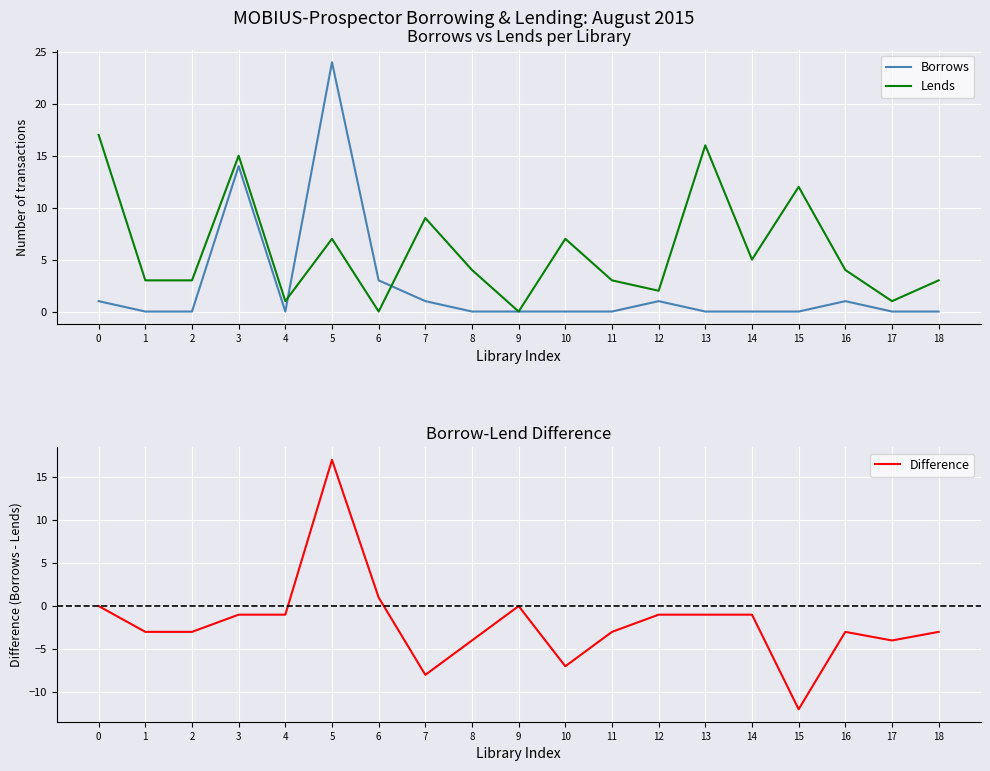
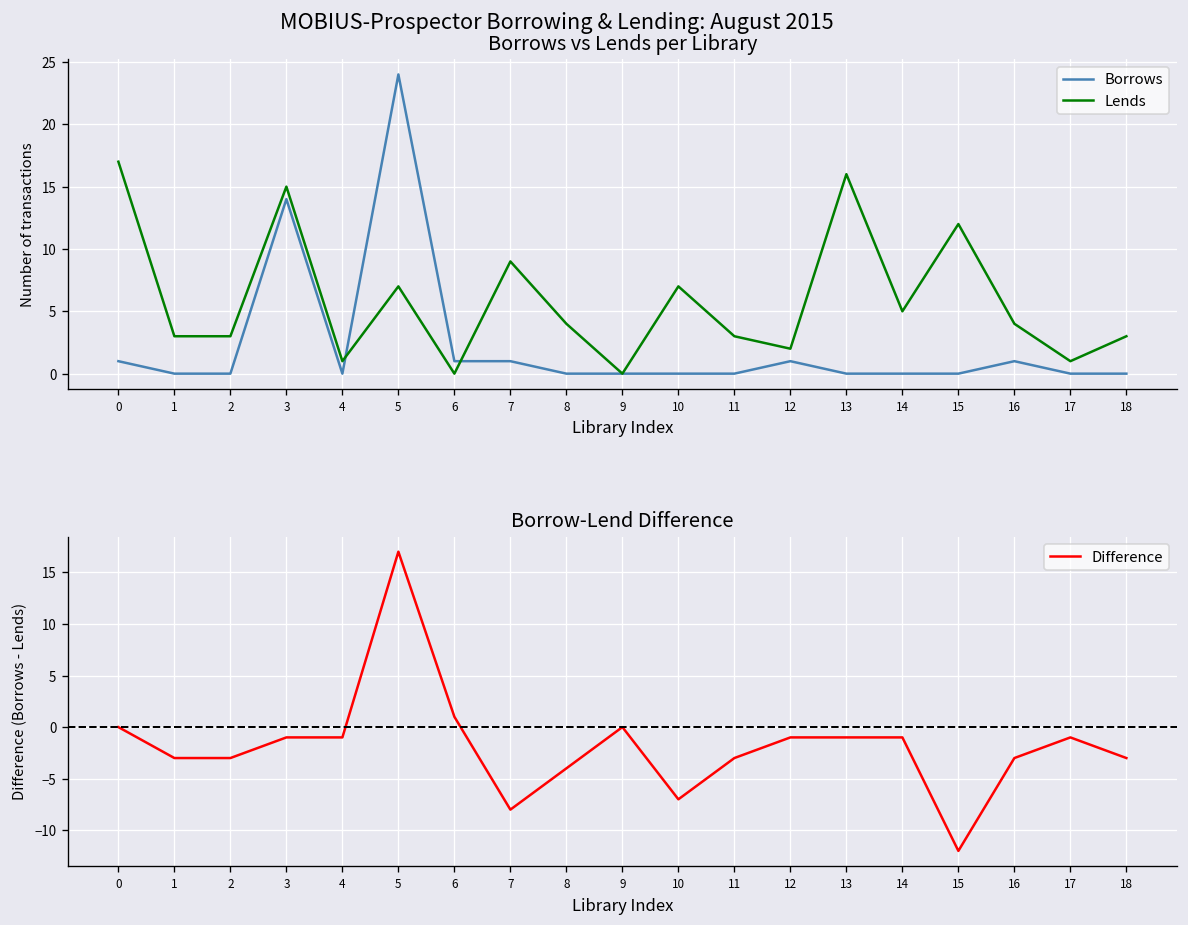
Borrows vs Lends per Library, Borrows, 6: 3 -> 1
Borrow-Lend Difference, 17: -4 -> -1
